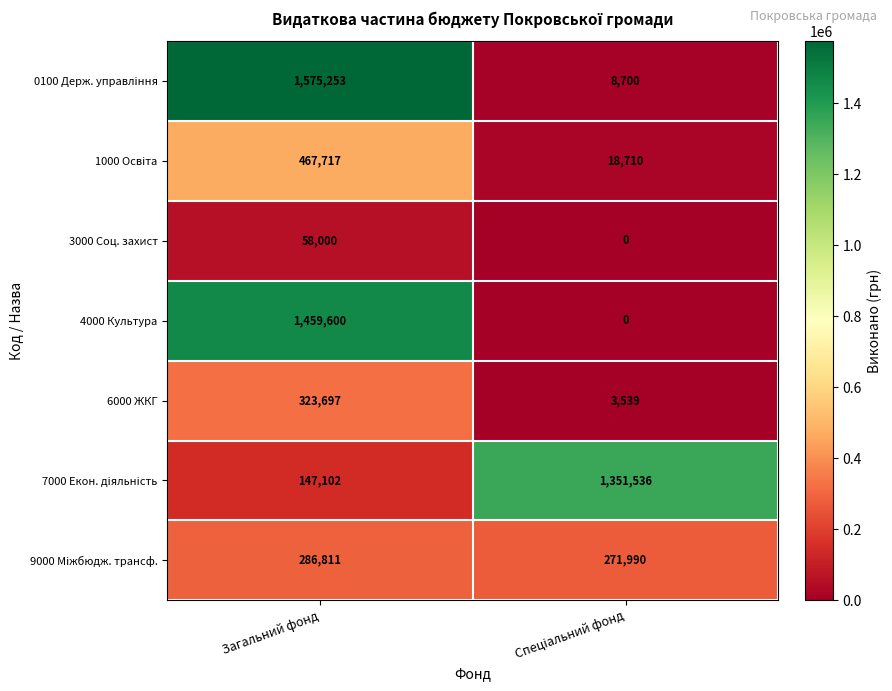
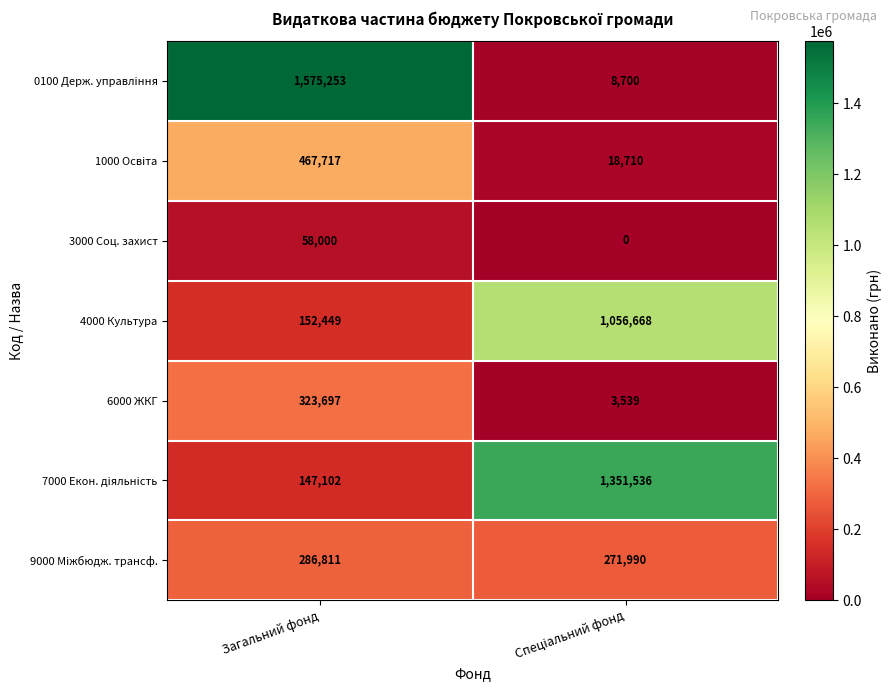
4000 Культура, Загальний фонд: 1,459,600 -> 152,449
4000 Культура, Спеціальний фонд: 0 -> 1,056,668
